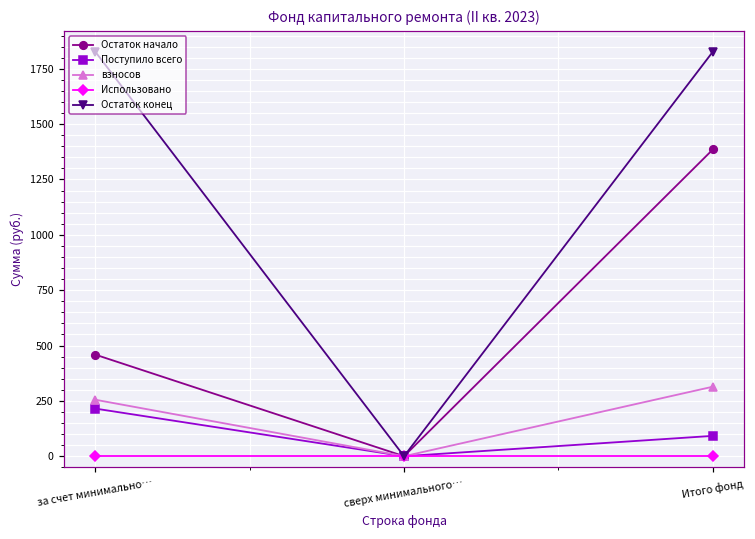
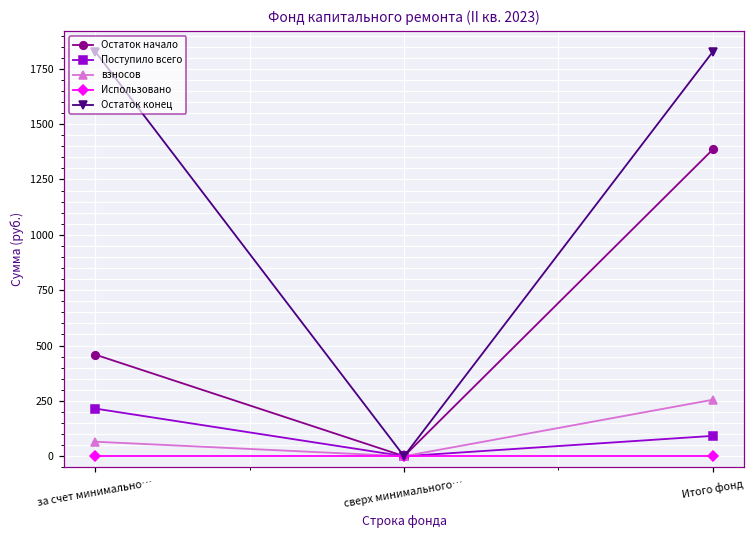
взносов, за счет минимально…: 260 -> 70
взносов, Итого фонд: 310 -> 260
